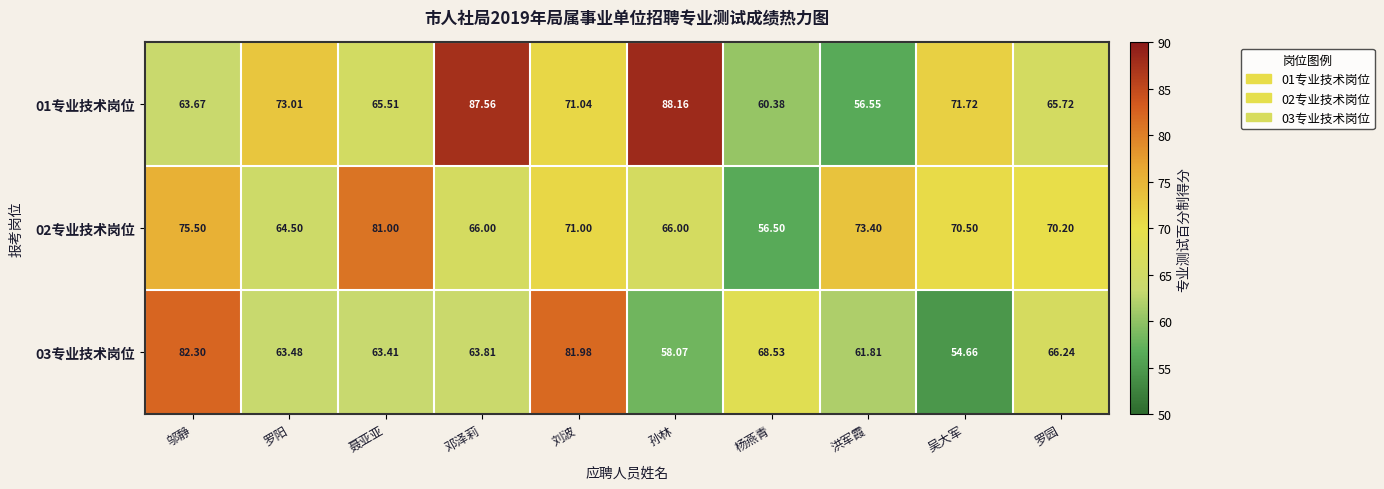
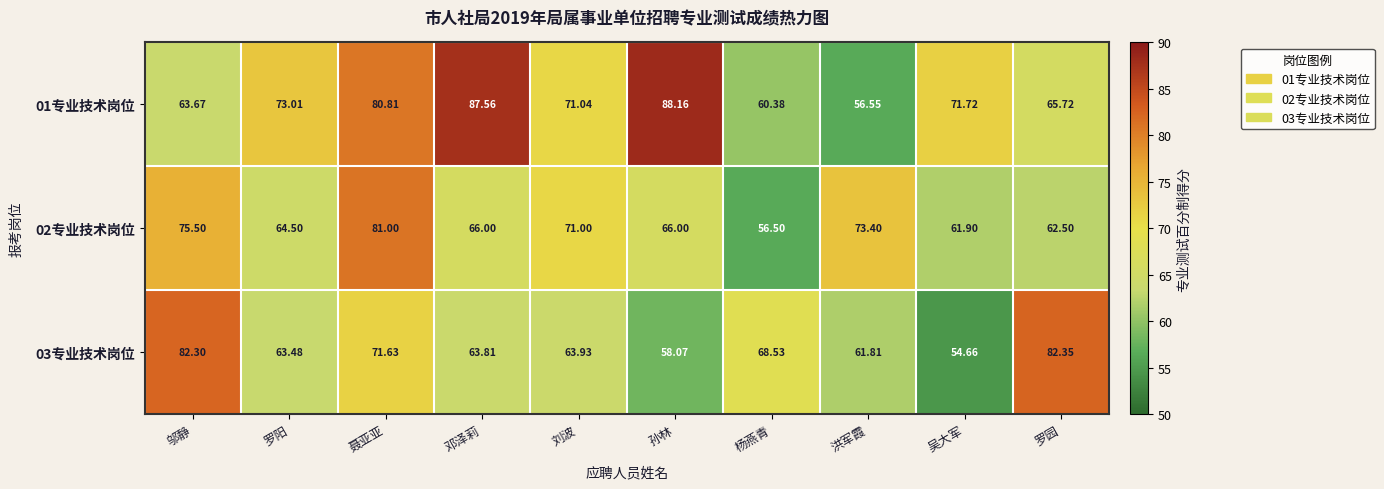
01专业技术岗位, 聂亚亚: 65.51 -> 80.81
02专业技术岗位, 吴大军: 70.50 -> 61.90
02专业技术岗位, 罗园: 70.20 -> 62.50
03专业技术岗位, 聂亚亚: 63.41 -> 71.63
03专业技术岗位, 刘波: 81.98 -> 63.93
03专业技术岗位, 罗园: 66.24 -> 82.35
